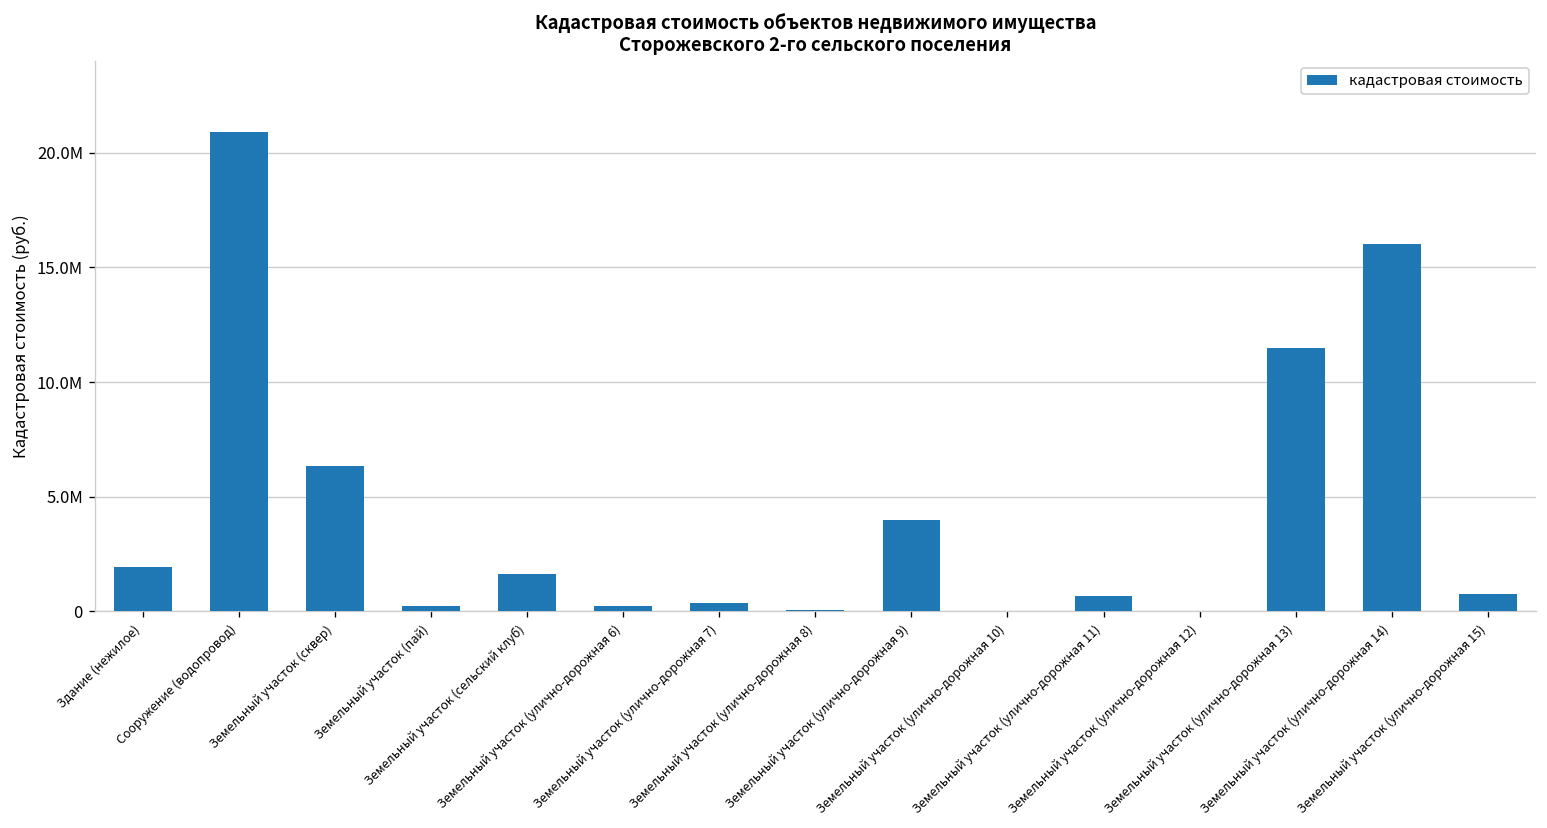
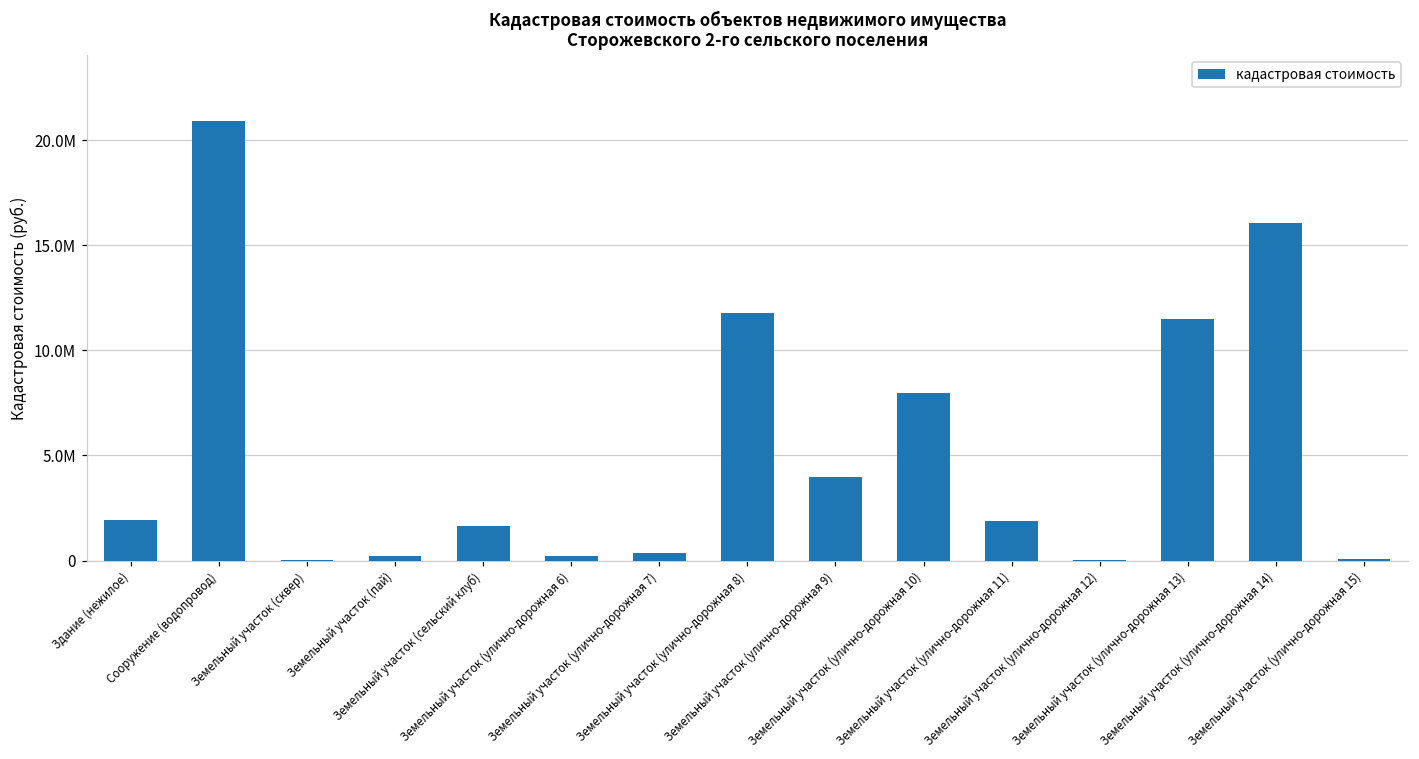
Земельный участок (сквер): 6400000 -> 0
Земельный участок (улично-дорожная 8): 100000 -> 11800000
Земельный участок (улично-дорожная 10): 0 -> 8000000
Земельный участок (улично-дорожная 11): 700000 -> 1900000
Земельный участок (улично-дорожная 15): 800000 -> 100000
